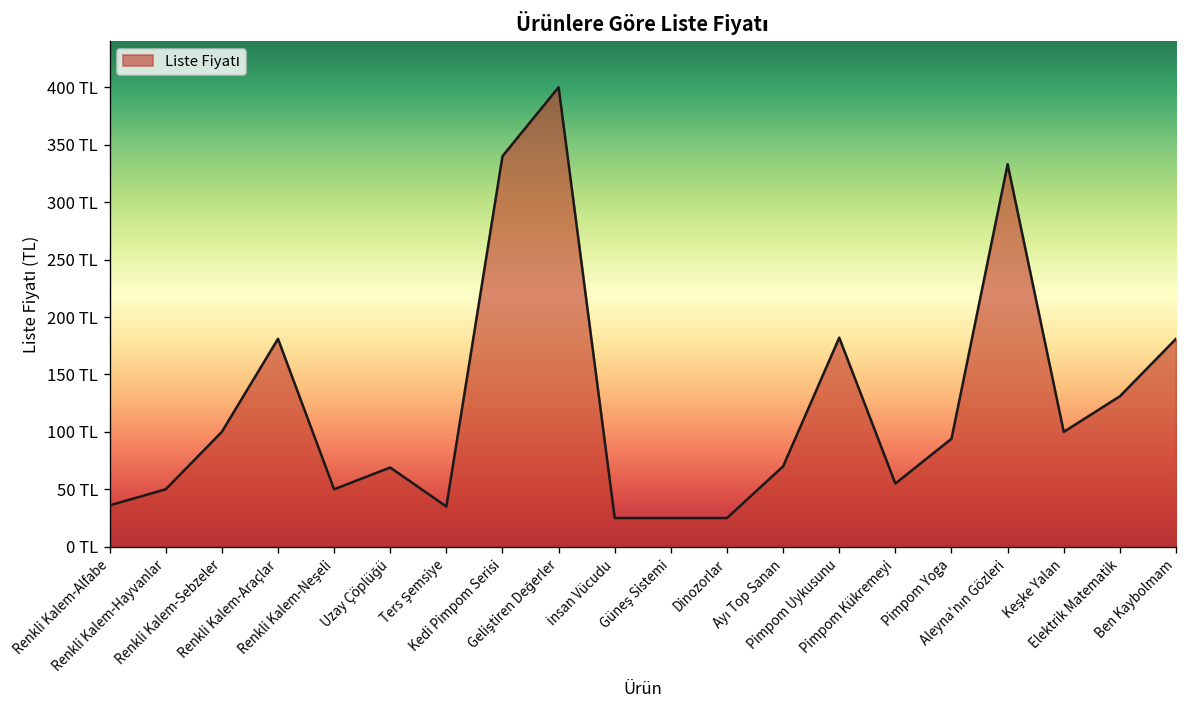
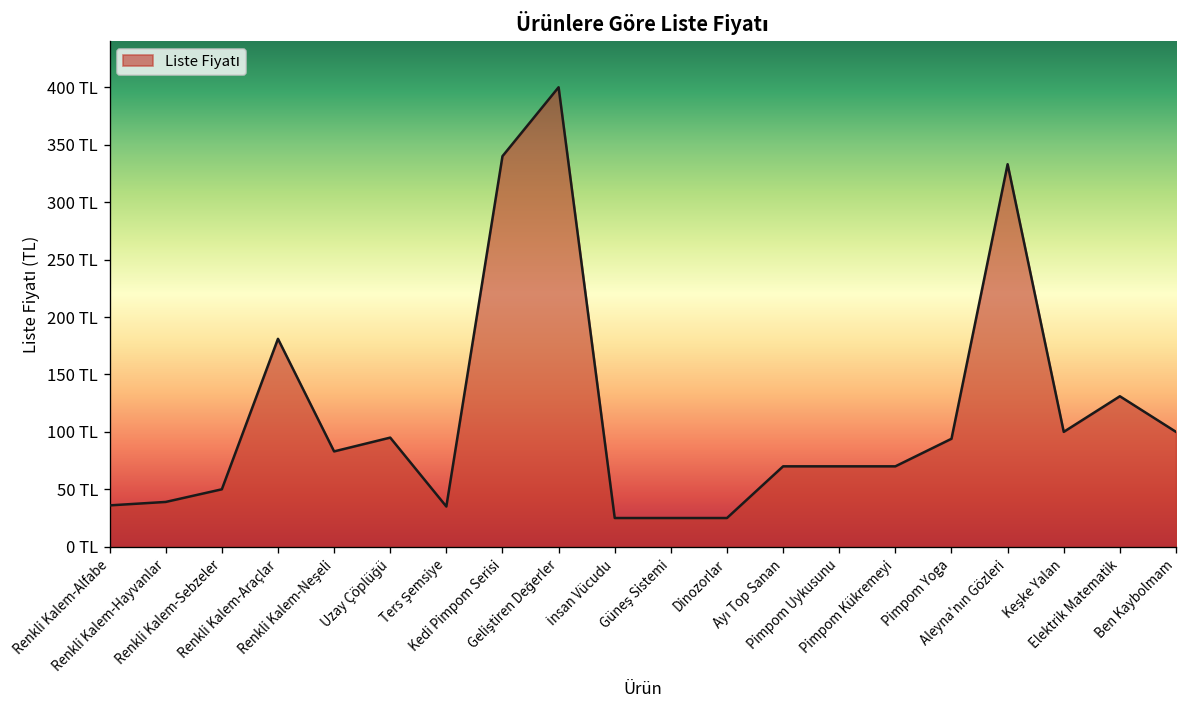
Renkli Kalem-Hayvanlar: 50 TL -> 40 TL
Renkli Kalem-Sebzeler: 100 TL -> 50 TL
Renkli Kalem-Neşeli: 50 TL -> 80 TL
Uzay Çöplüğü: 70 TL -> 100 TL
Pimpom Uykusunu: 180 TL -> 70 TL
Pimpom Kükremeyi: 60 TL -> 70 TL
Ben Kaybolmam: 180 TL -> 100 TL
